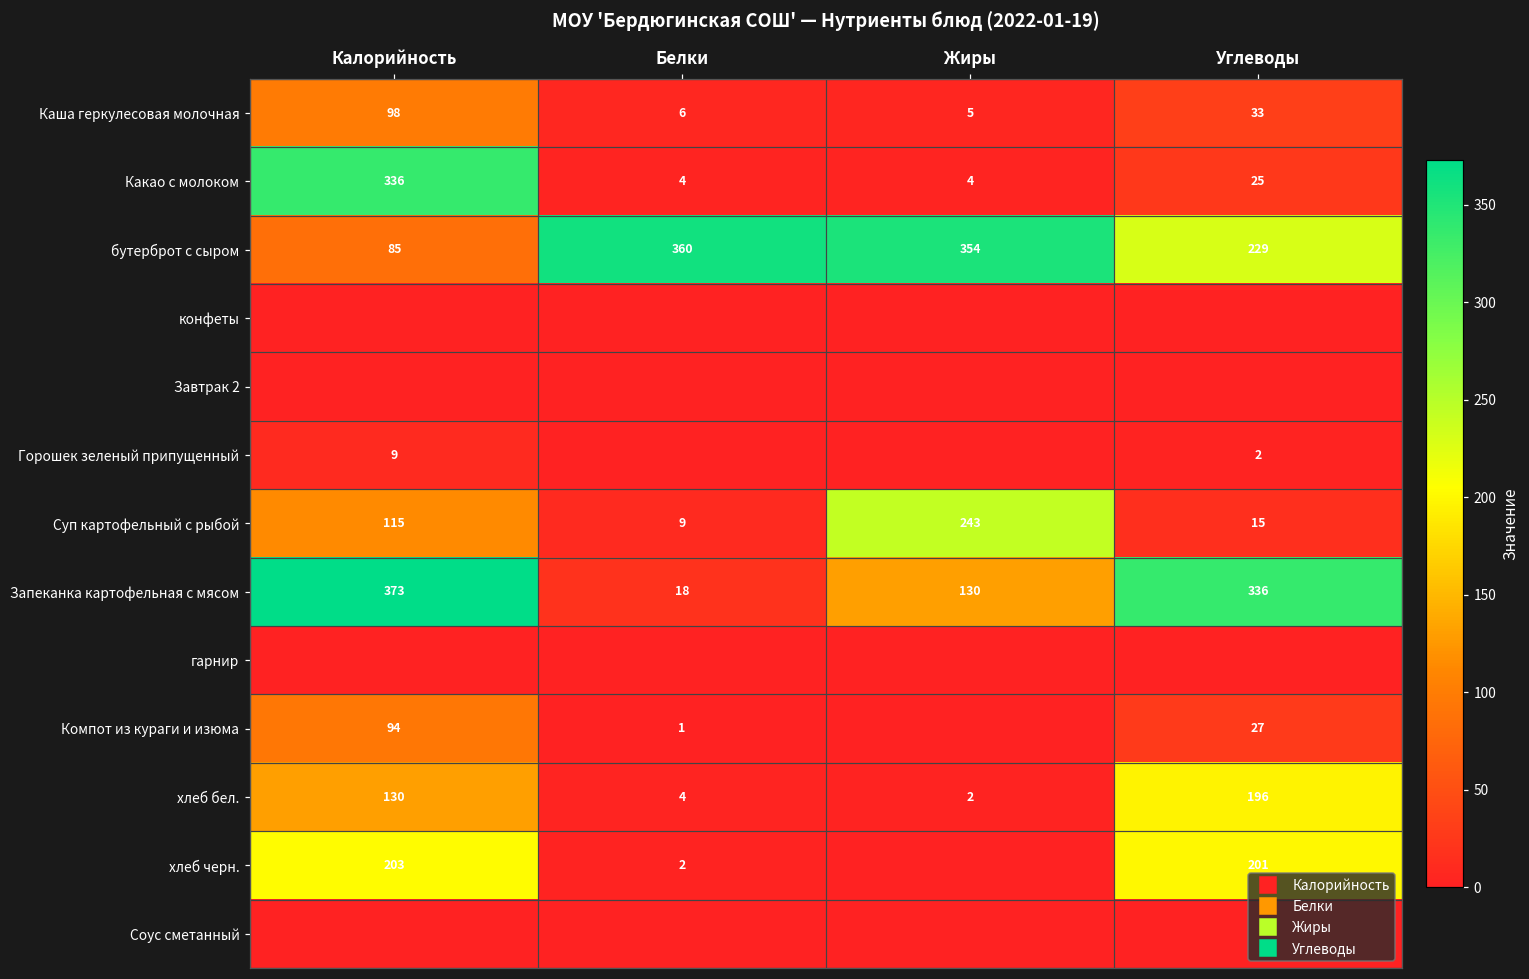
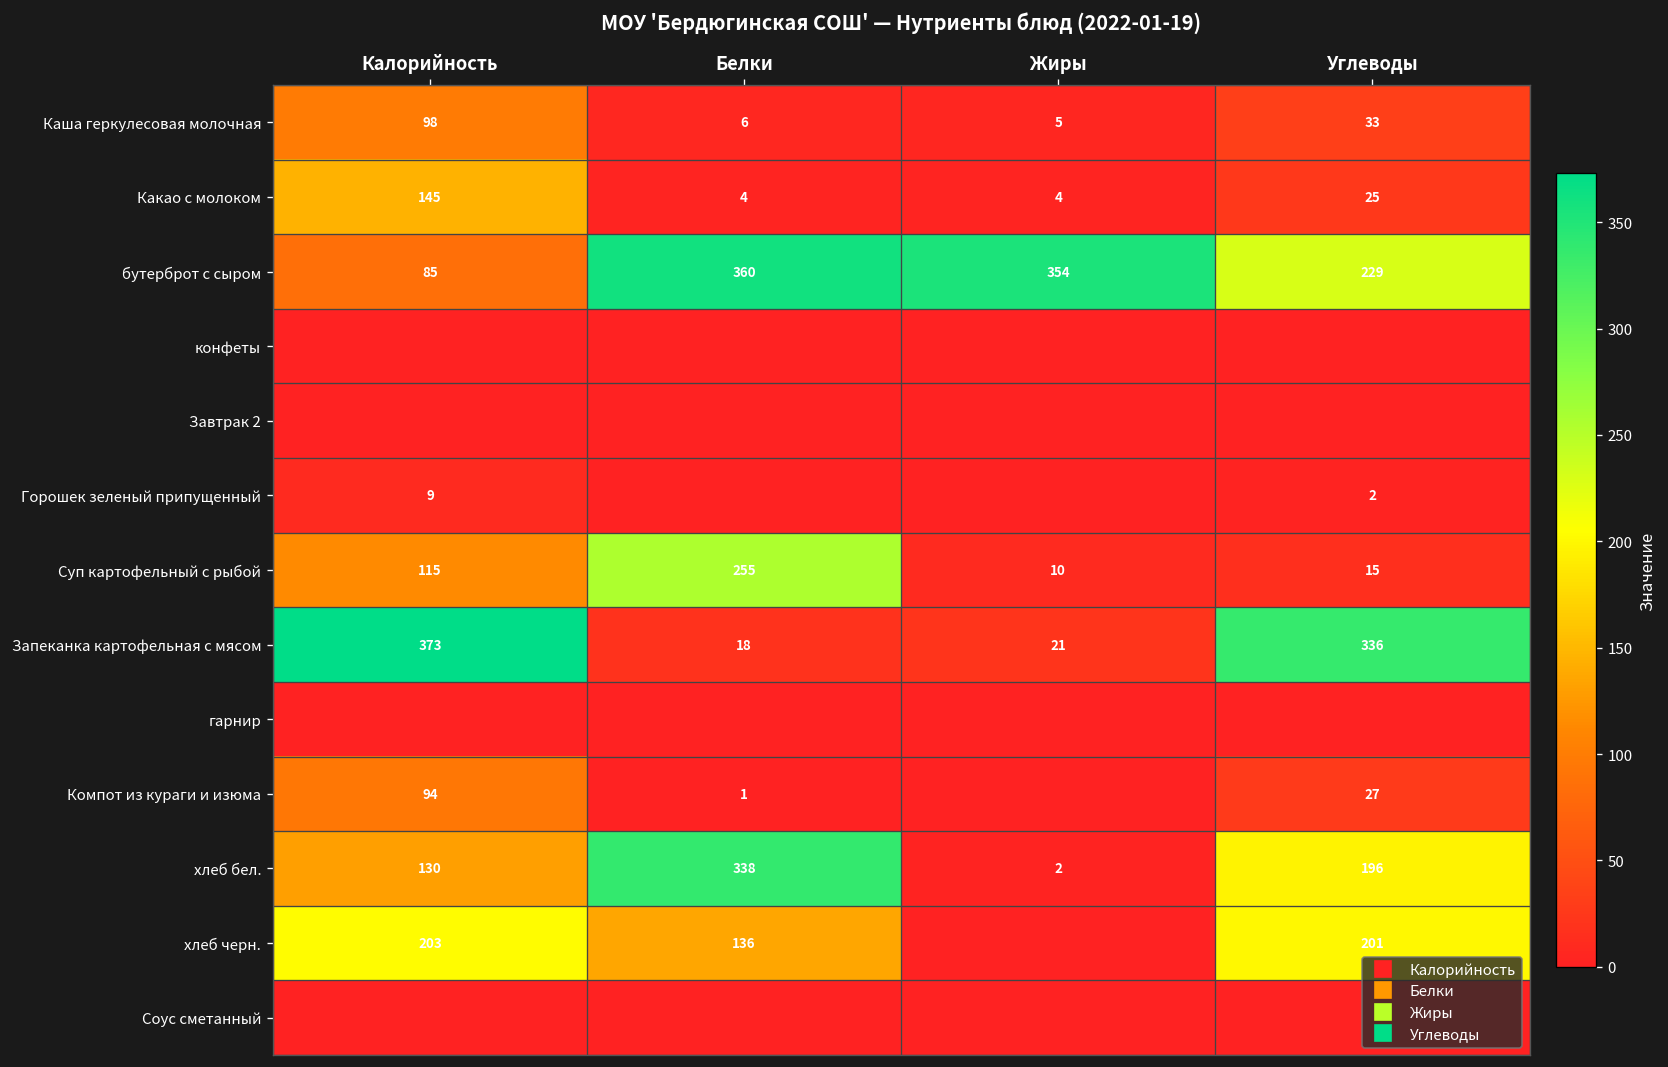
Какао с молоком, Калорийность: 336 -> 145
Суп картофельный с рыбой, Белки: 9 -> 255
Суп картофельный с рыбой, Жиры: 243 -> 10
Запеканка картофельная с мясом, Жиры: 130 -> 21
хлеб бел., Белки: 4 -> 338
хлеб черн., Белки: 2 -> 136
